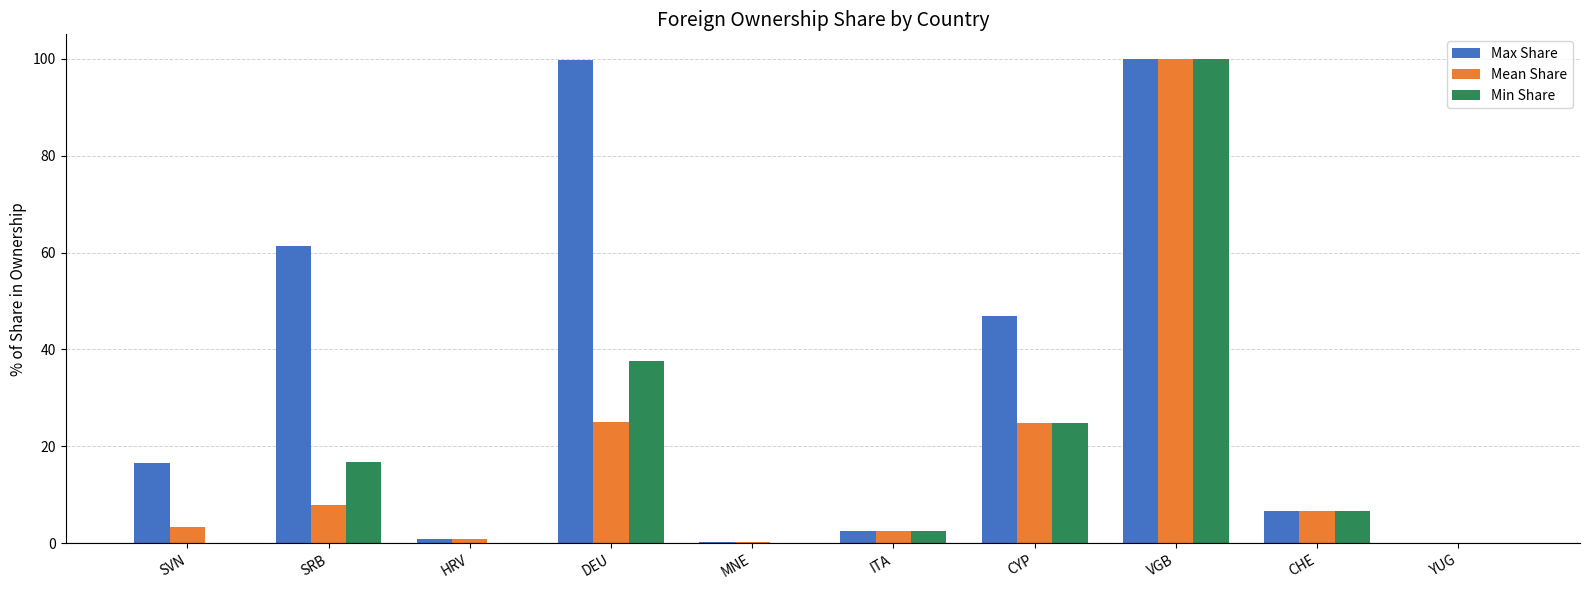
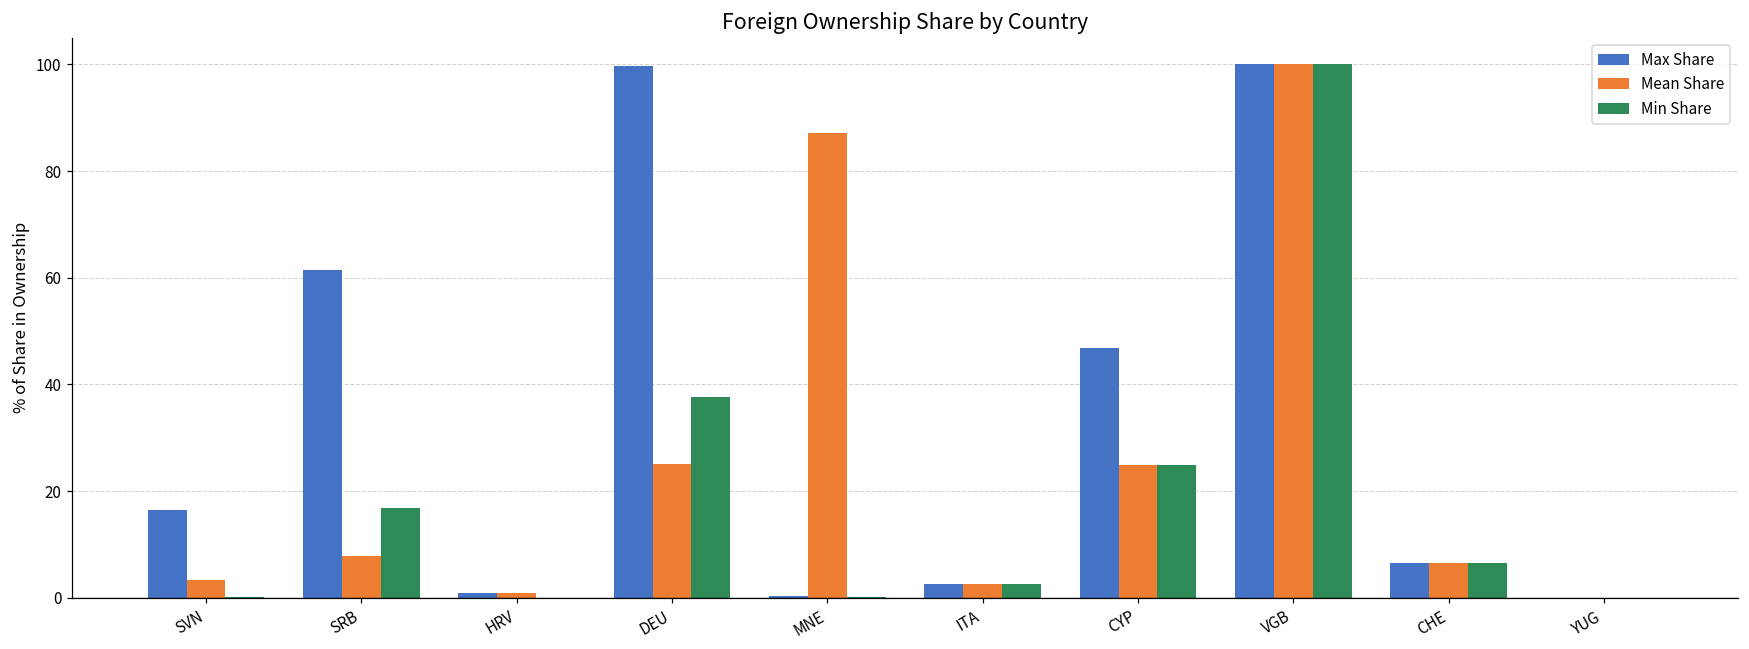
Mean Share, MNE: 0 -> 87
